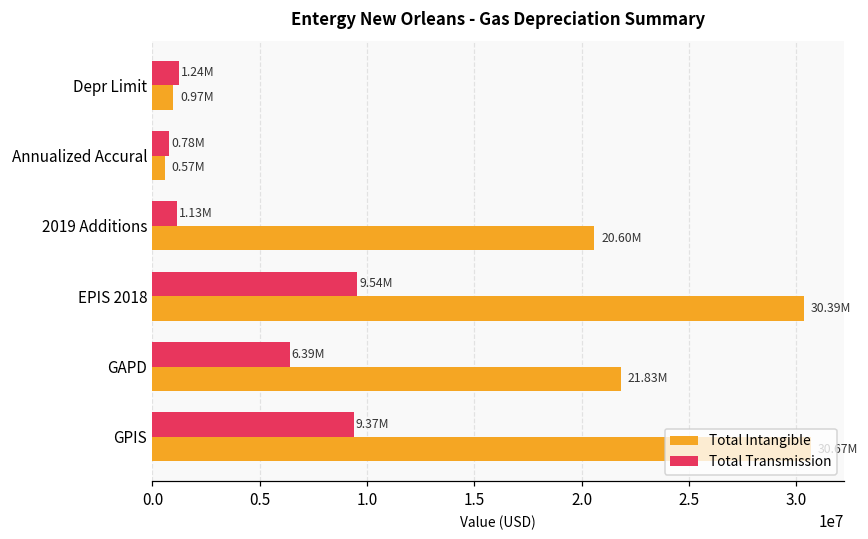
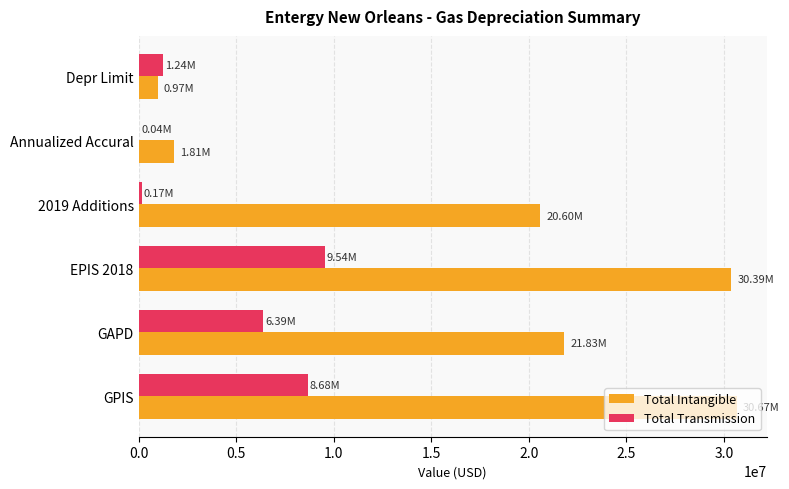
Total Transmission, Annualized Accural: 0.78M -> 0.04M
Total Intangible, Annualized Accural: 0.57M -> 1.81M
Total Transmission, 2019 Additions: 1.13M -> 0.17M
Total Transmission, GPIS: 9.37M -> 8.68M
